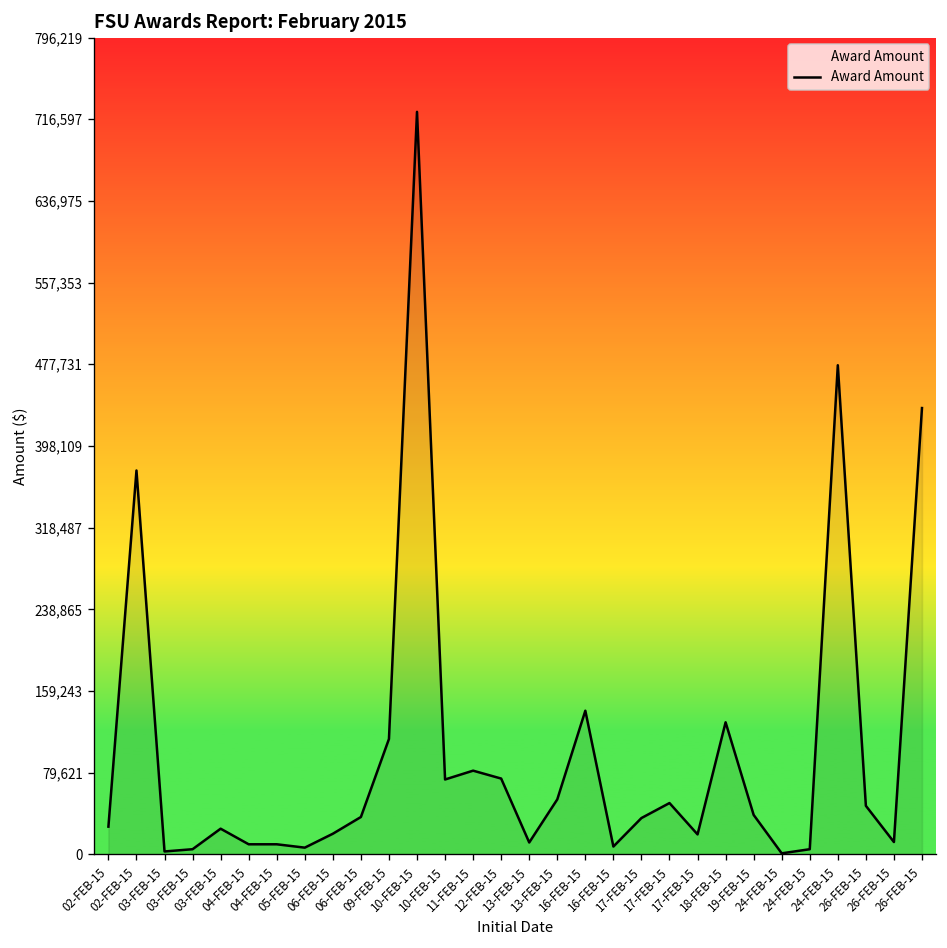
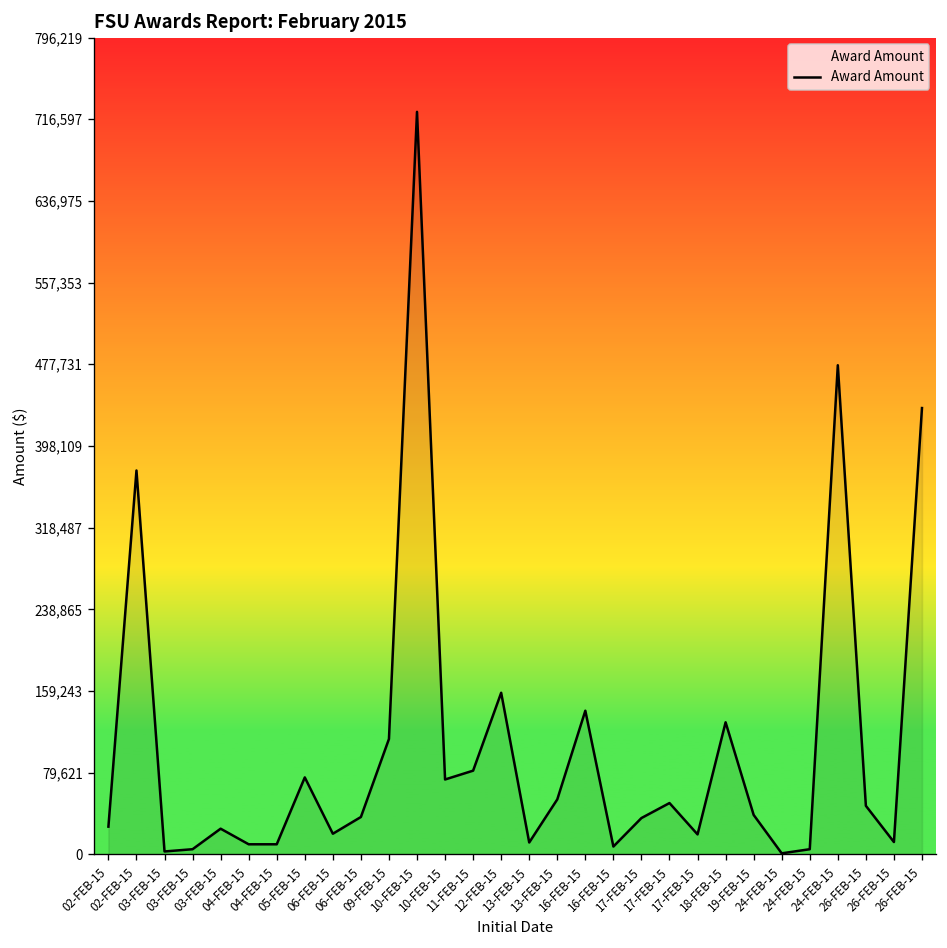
05-FEB-15: 10,000 -> 80,000
12-FEB-15: 70,000 -> 160,000
